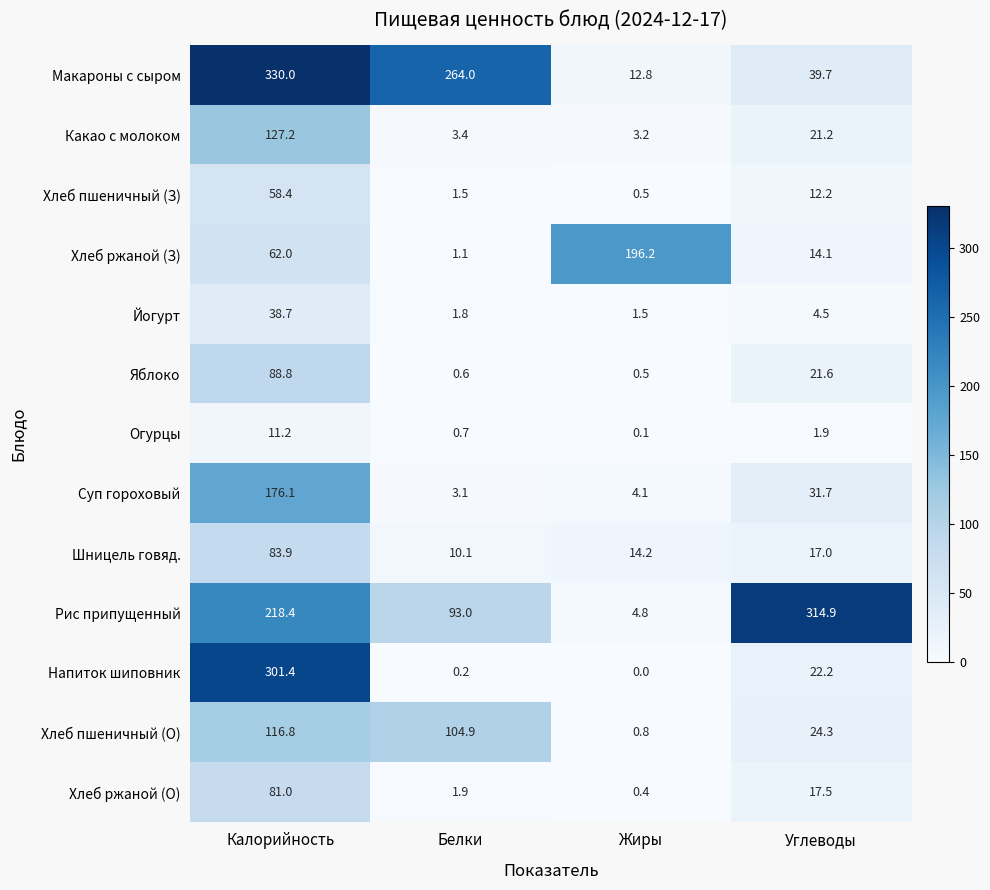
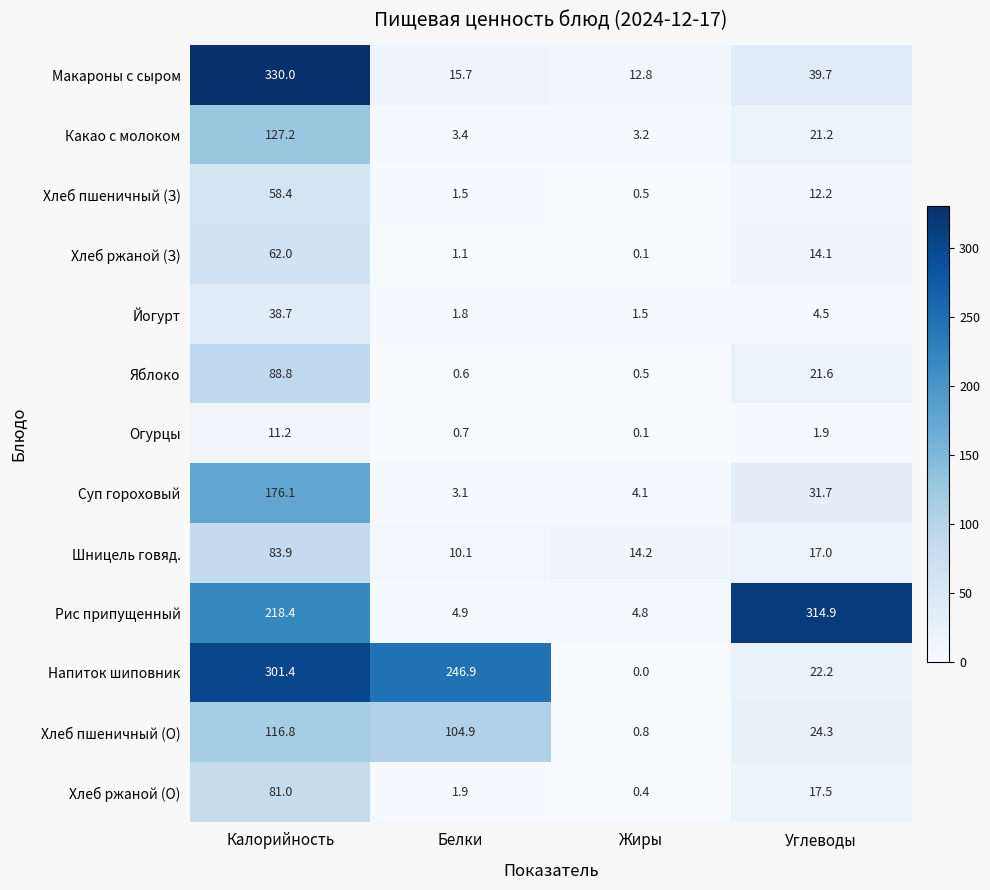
Макароны с сыром, Белки: 264.0 -> 15.7
Хлеб ржаной (З), Жиры: 196.2 -> 0.1
Рис припущенный, Белки: 93.0 -> 4.9
Напиток шиповник, Белки: 0.2 -> 246.9
